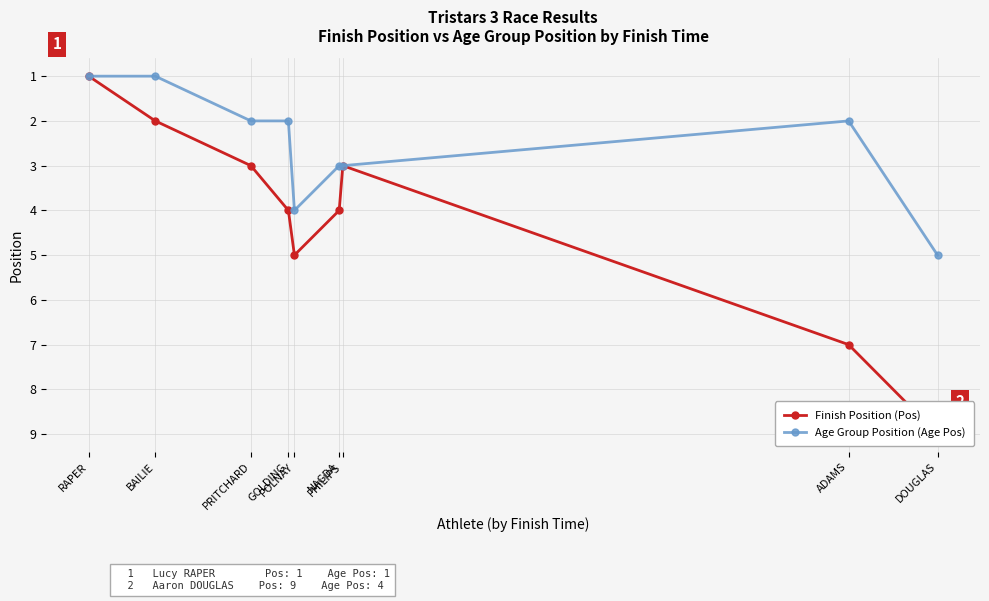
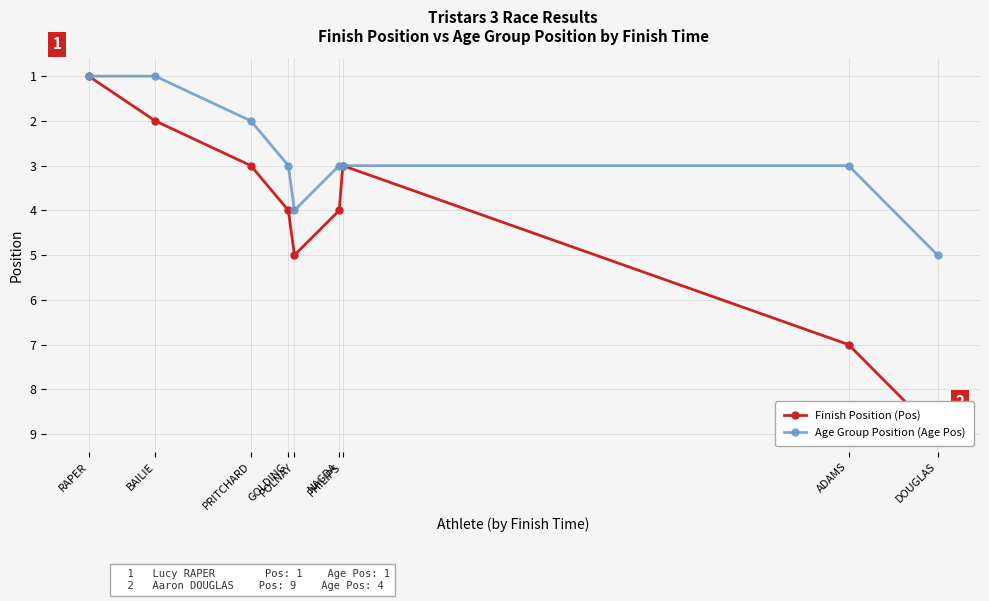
Age Group Position (Age Pos), GOLDING: 2 -> 3
Age Group Position (Age Pos), ADAMS: 2 -> 3
